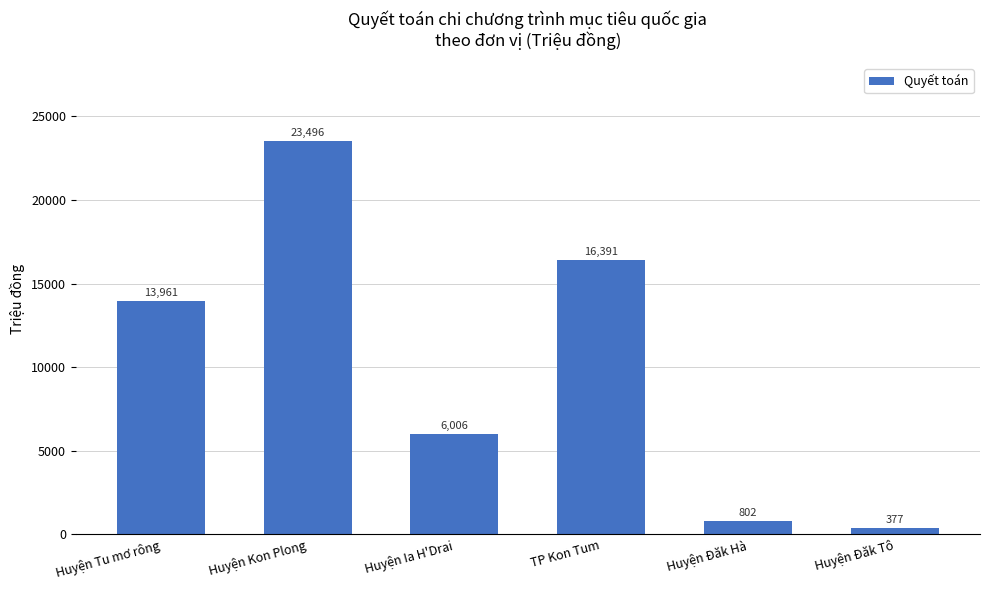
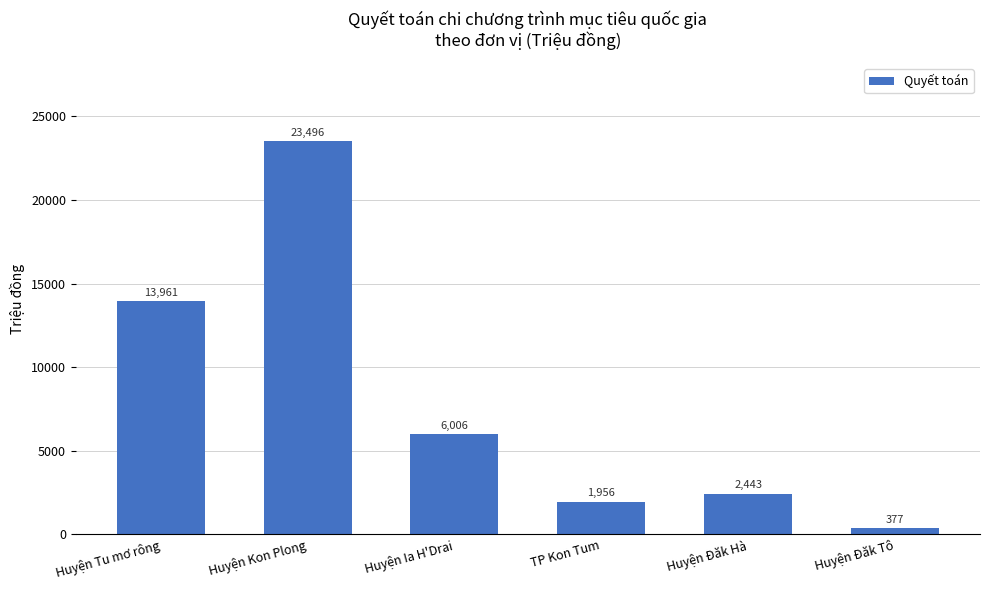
TP Kon Tum: 16,391 -> 1,956
Huyện Đăk Hà: 802 -> 2,443
